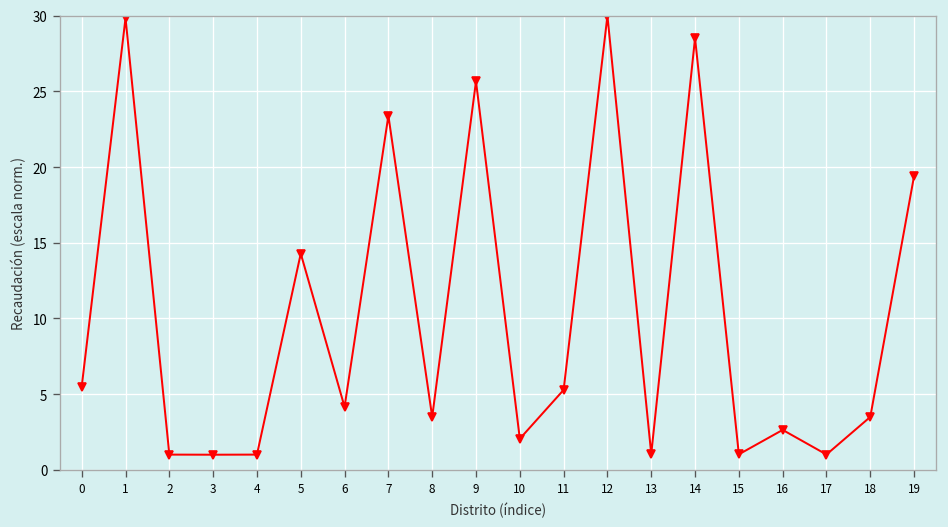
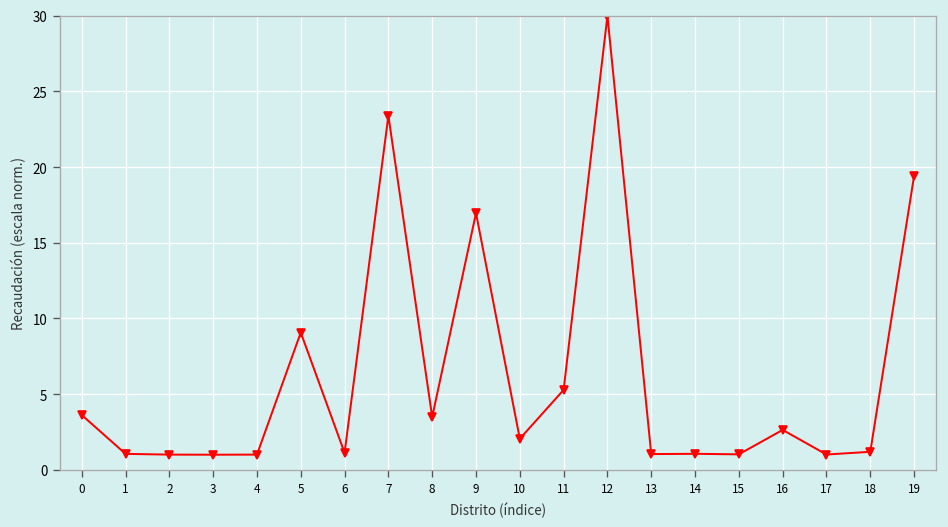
0: 5.5 -> 3.6
1: 29.9 -> 1.1
5: 14.3 -> 9.1
6: 4.2 -> 1.1
9: 25.7 -> 17.0
14: 28.5 -> 1.1
18: 3.5 -> 1.2
